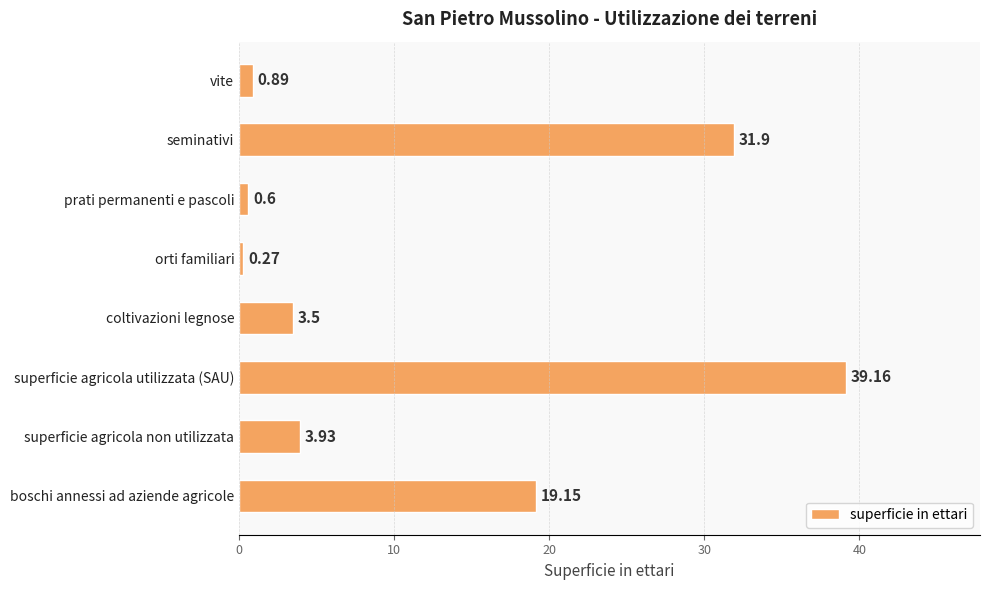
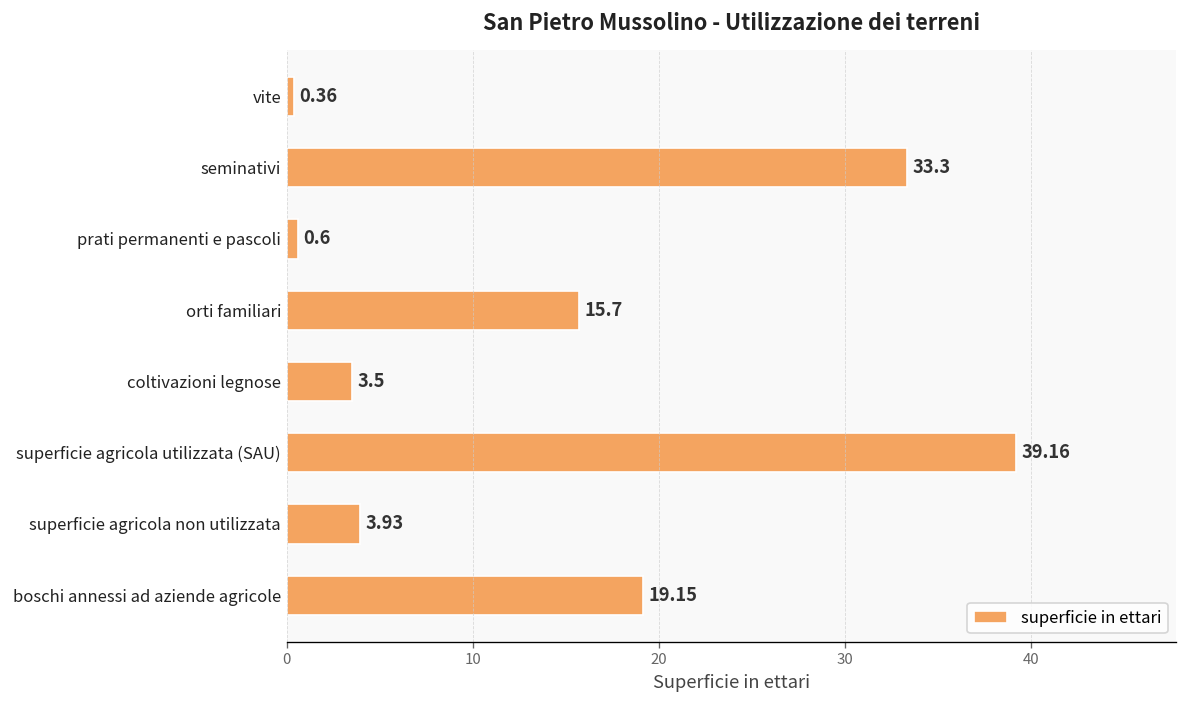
vite: 0.89 -> 0.36
seminativi: 31.9 -> 33.3
orti familiari: 0.27 -> 15.7
